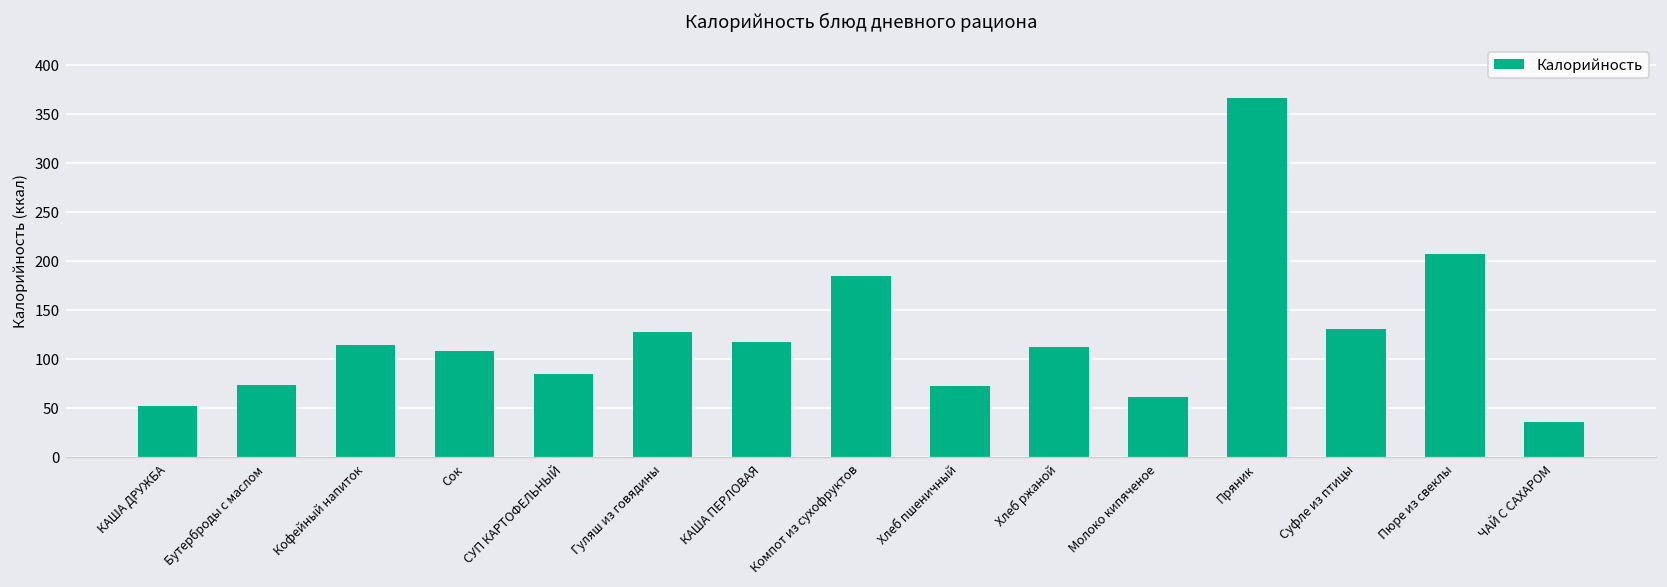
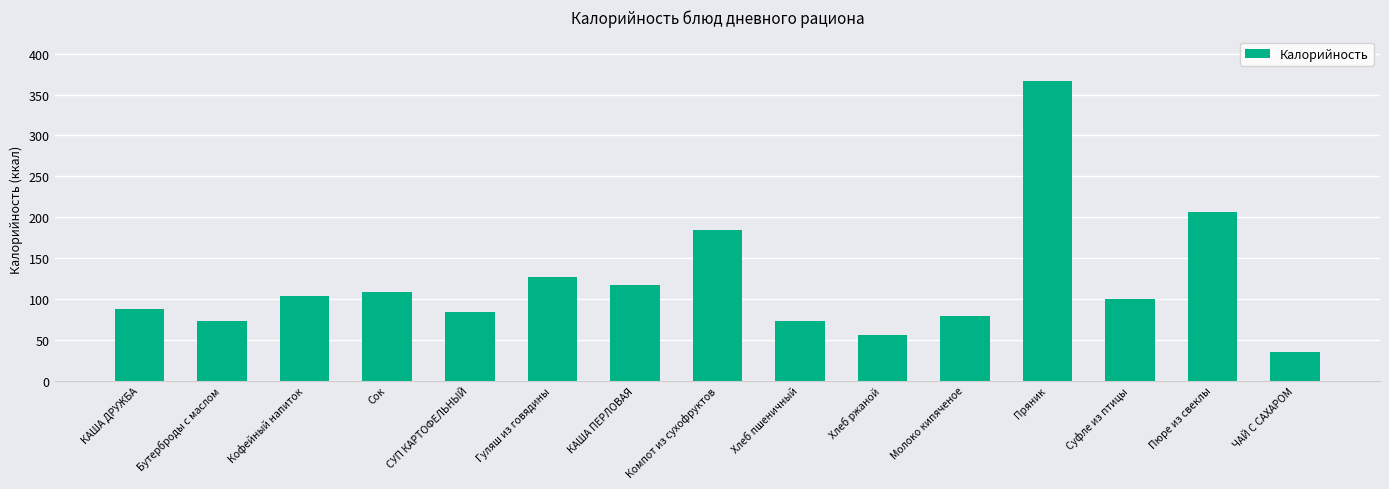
КАША ДРУЖБА: 50 -> 90
Кофейный напиток: 110 -> 100
Хлеб ржаной: 110 -> 60
Молоко кипяченое: 60 -> 80
Суфле из птицы: 130 -> 100
